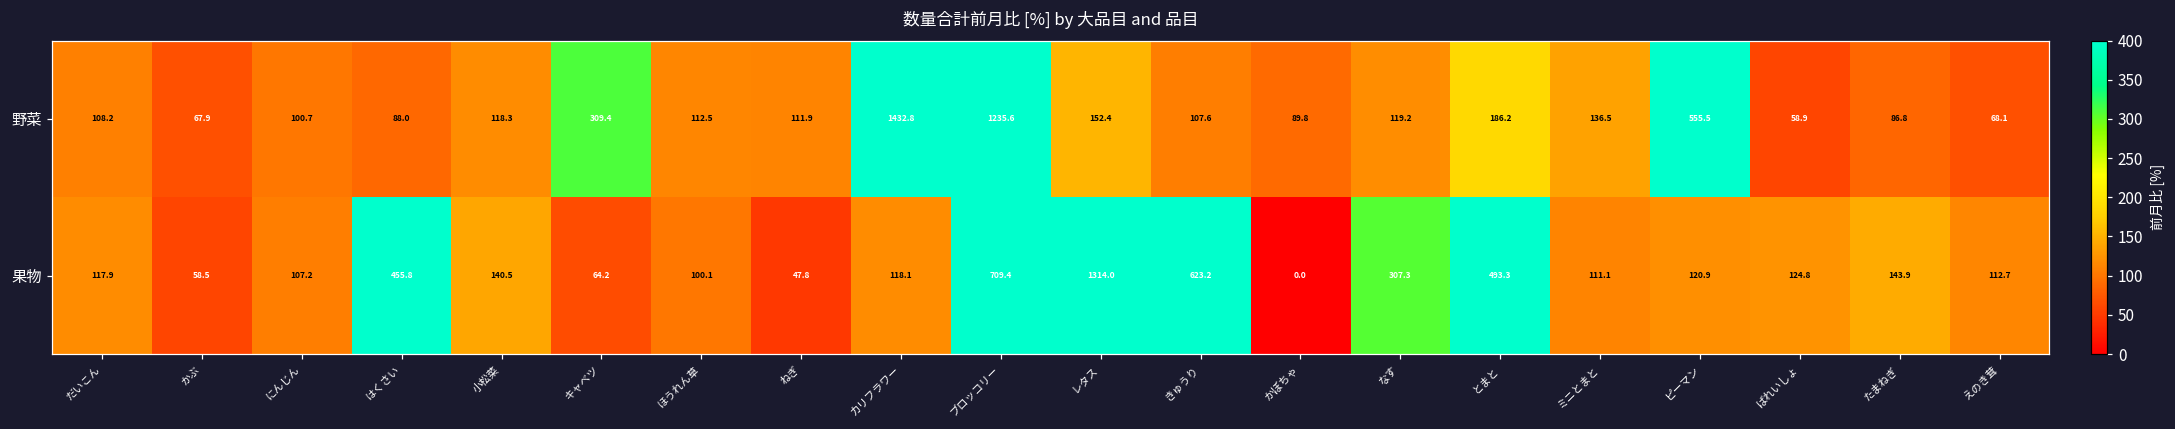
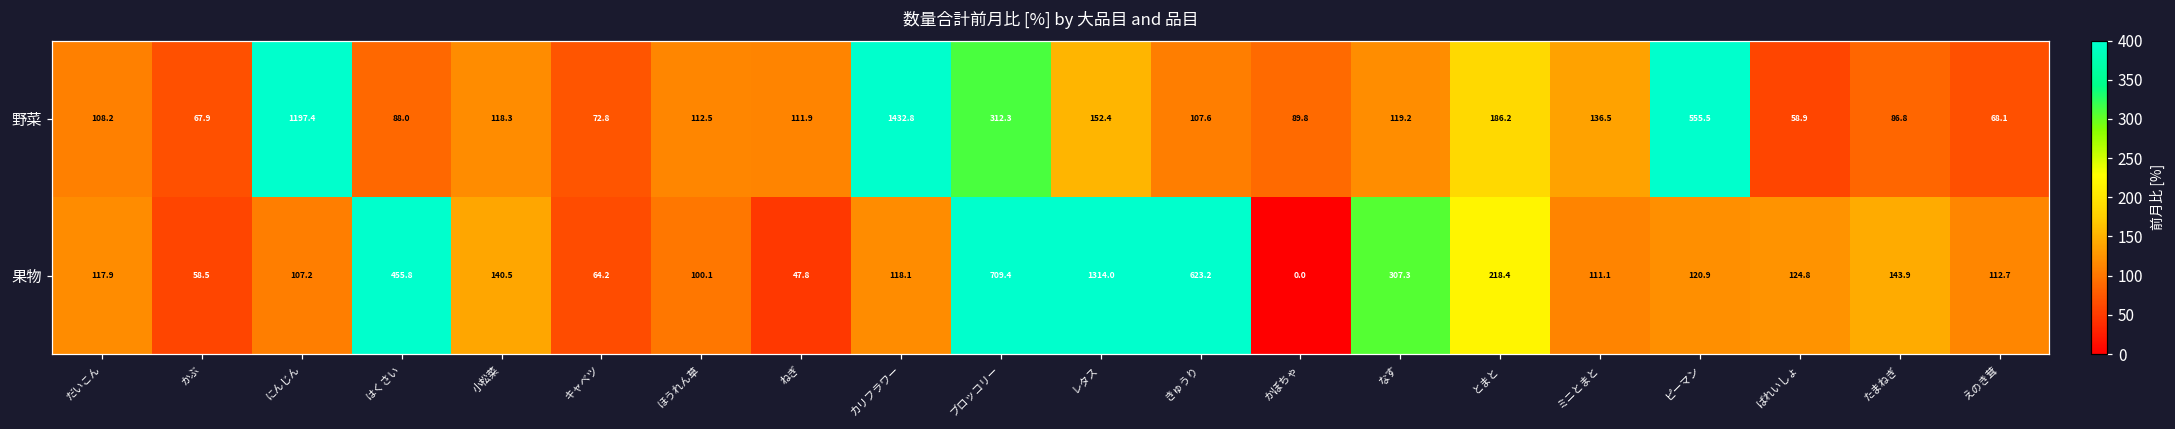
野菜, にんじん: 100.7 -> 1197.4
野菜, キャベツ: 309.4 -> 72.8
野菜, ブロッコリー: 1235.6 -> 312.3
果物, とまと: 493.3 -> 218.4
